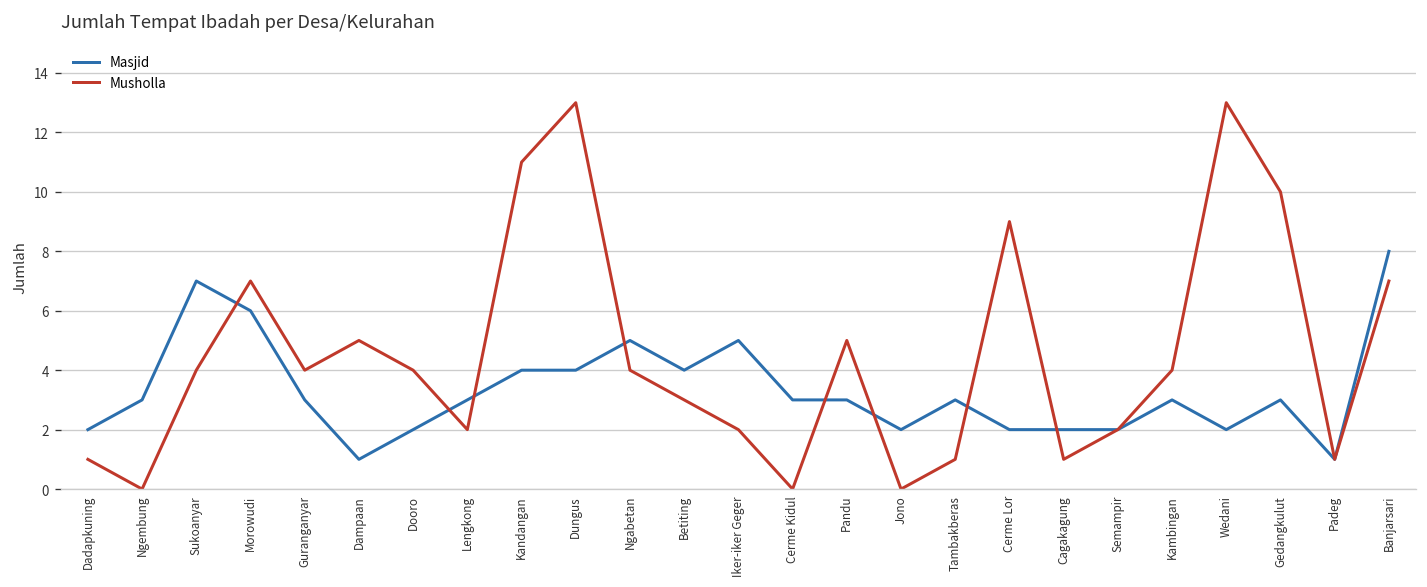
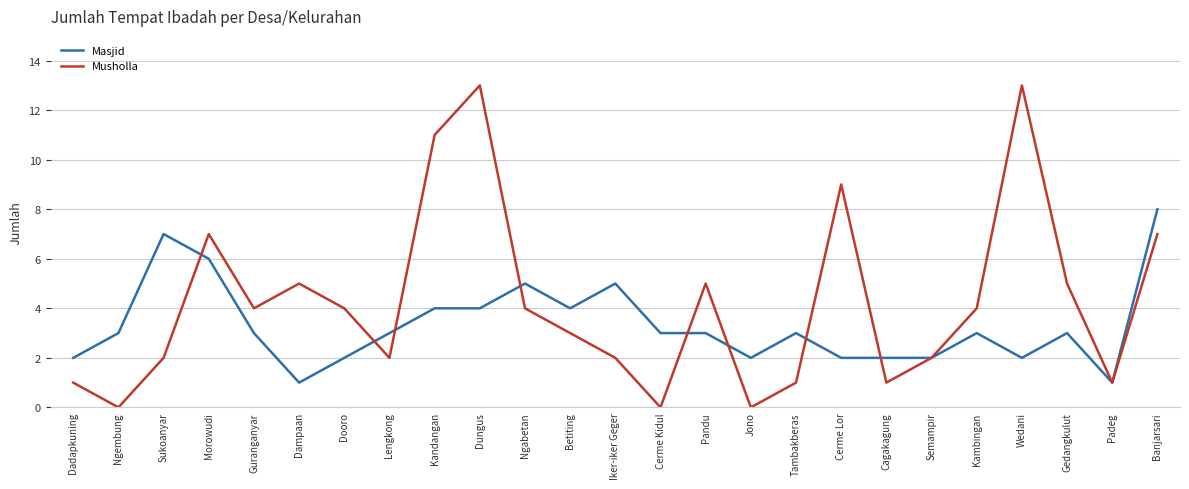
Musholla, Sukoanyar: 4 -> 2
Musholla, Gedangkulut: 10 -> 5
